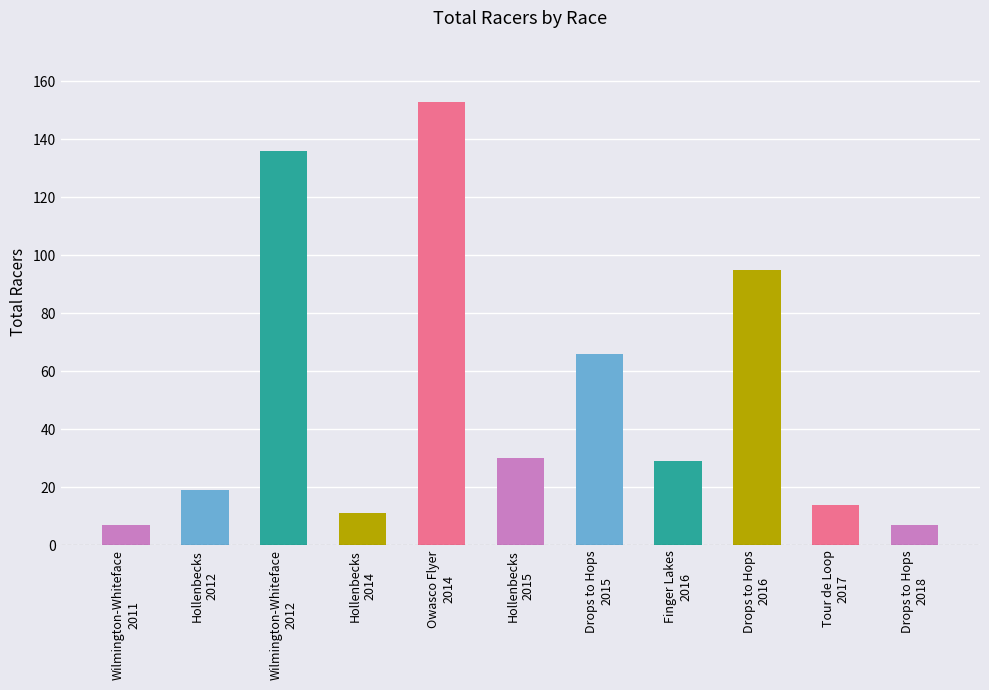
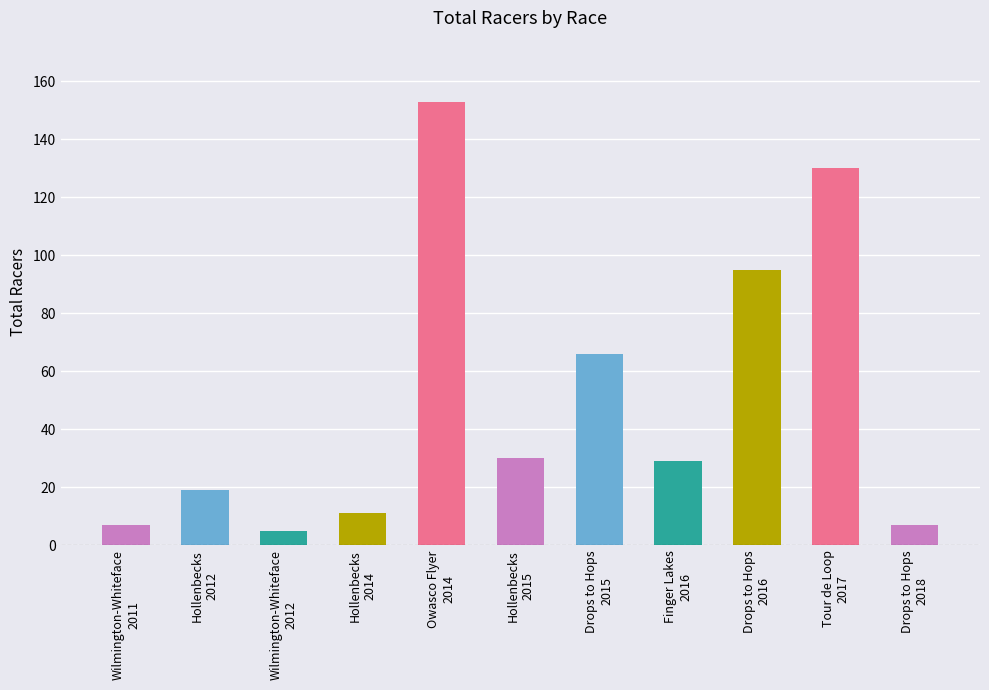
Wilmington-Whiteface 2012: 136 -> 5
Tour de Loop 2017: 14 -> 130
